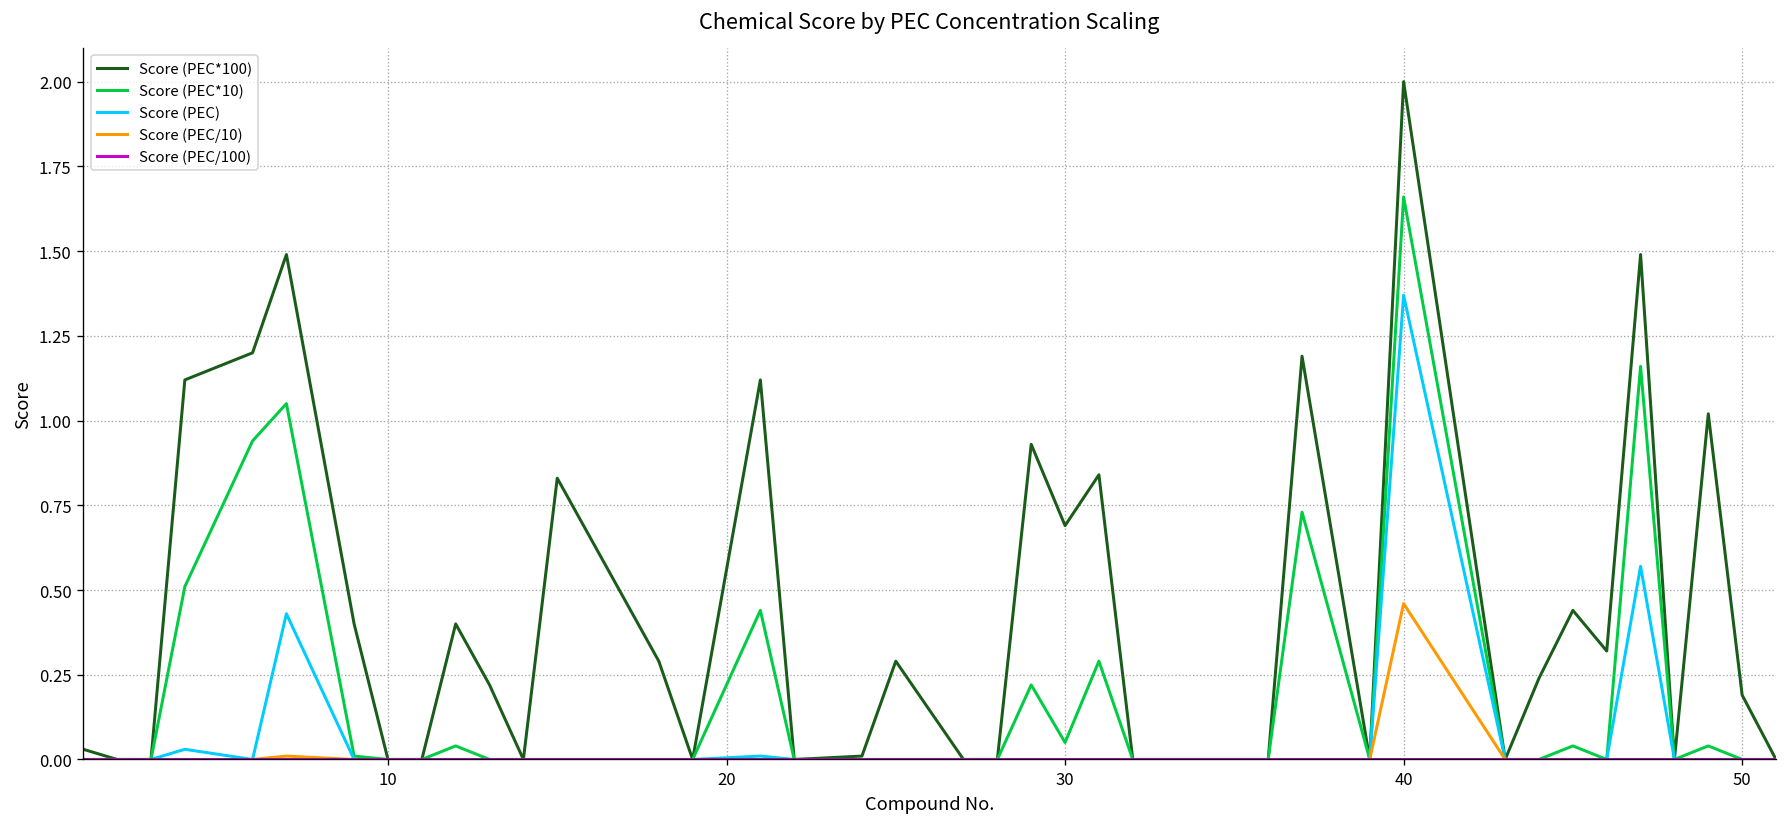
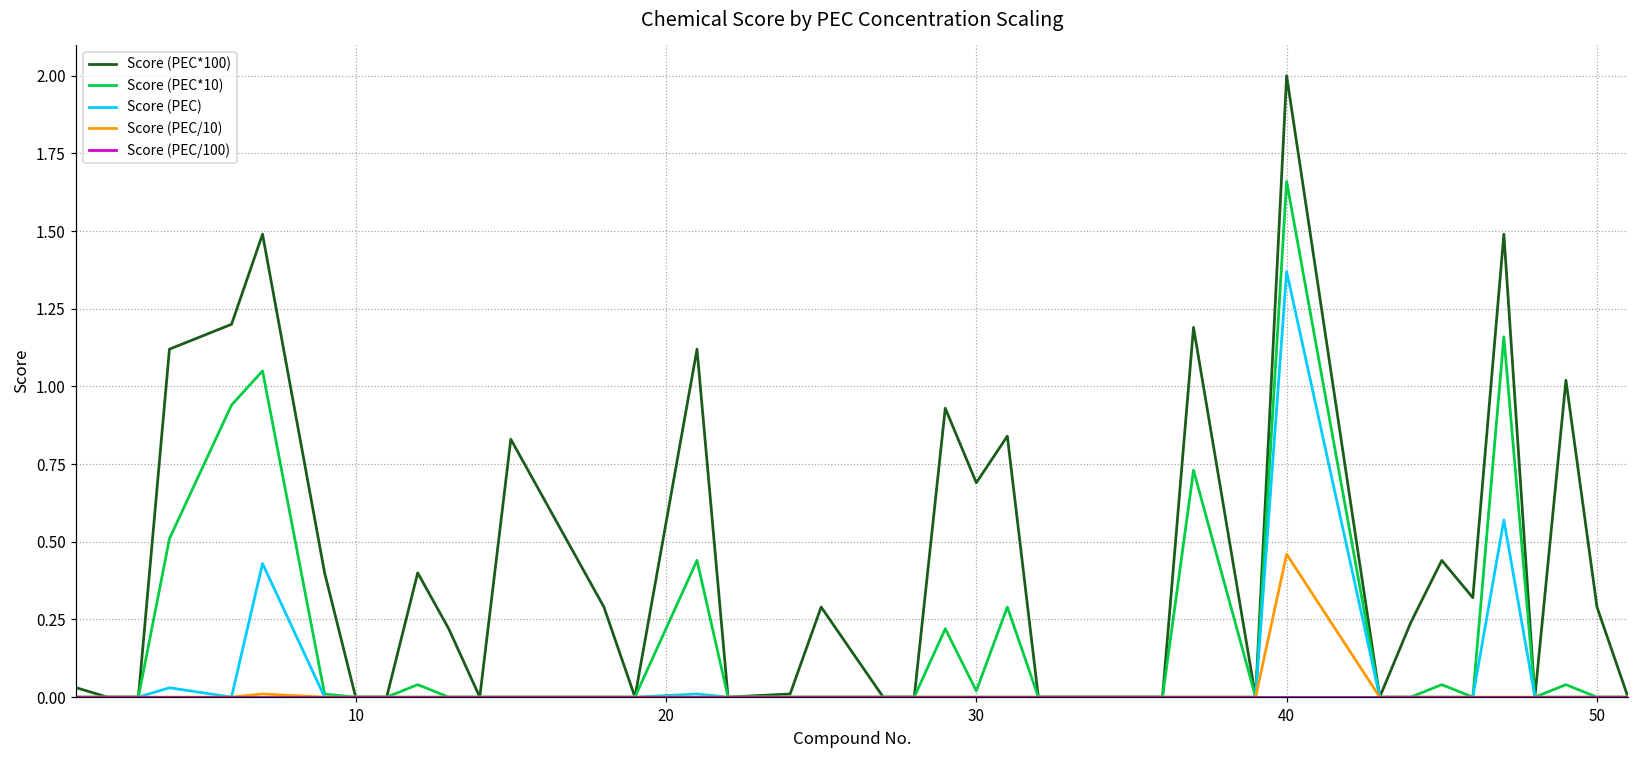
Score (PEC*10), 30: 0.05 -> 0.02
Score (PEC*100), 50: 0.19 -> 0.29
